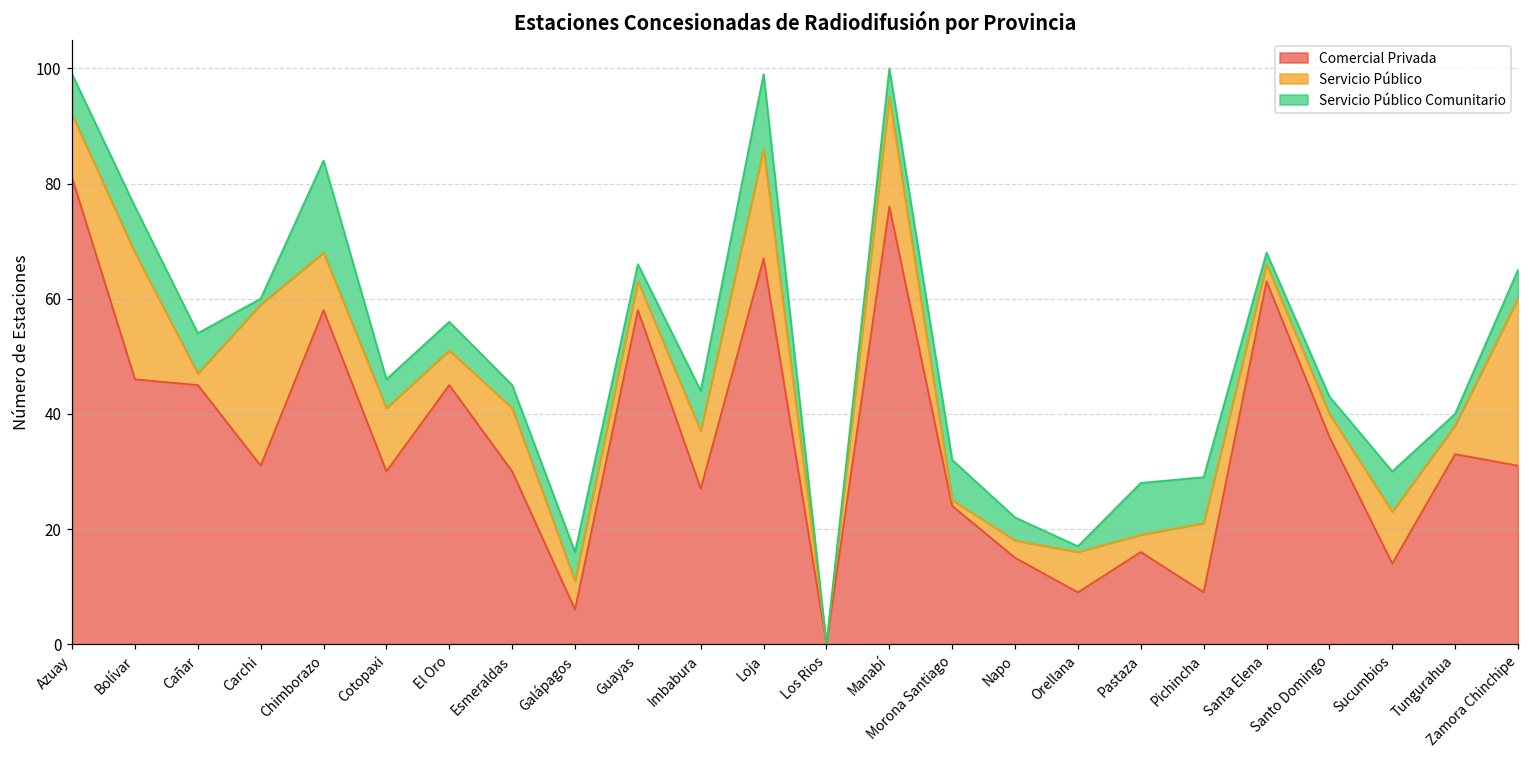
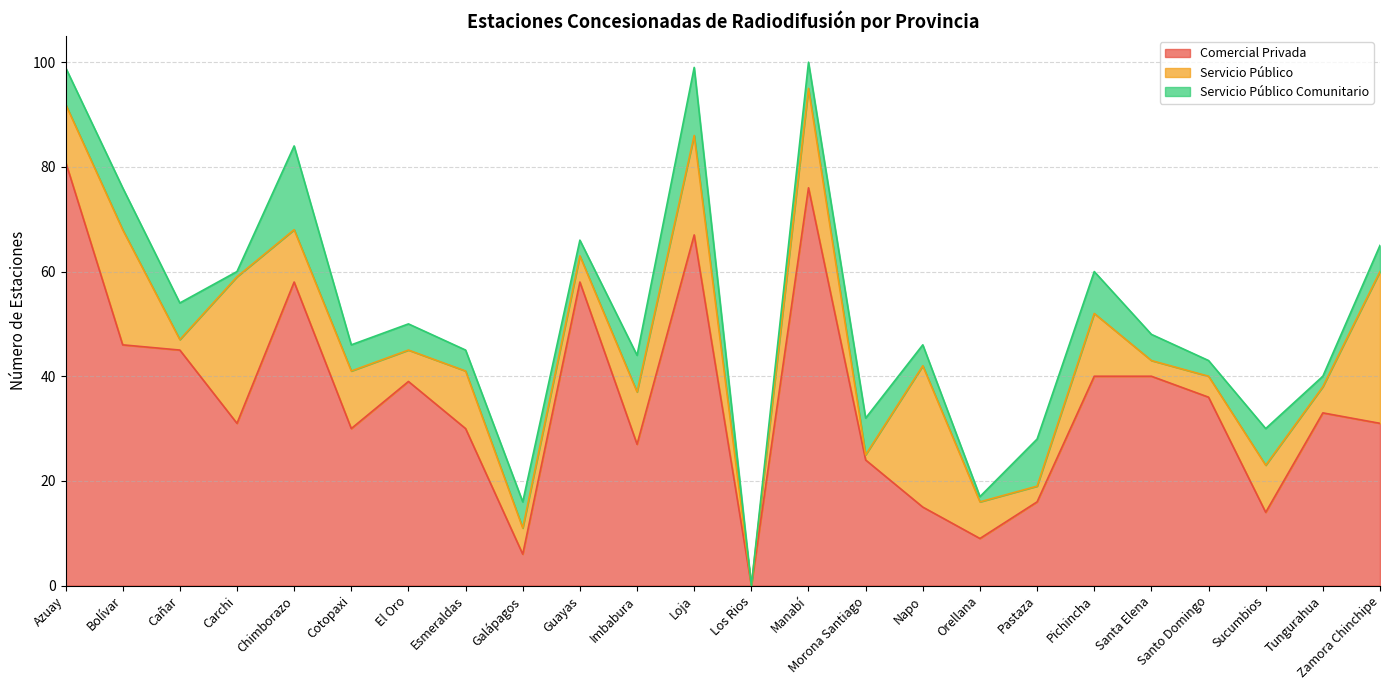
Comercial Privada, El Oro: 45 -> 39
Servicio Público, Napo: 3 -> 27
Comercial Privada, Pichincha: 9 -> 40
Comercial Privada, Santa Elena: 63 -> 40
Servicio Público Comunitario, Santa Elena: 2 -> 5
